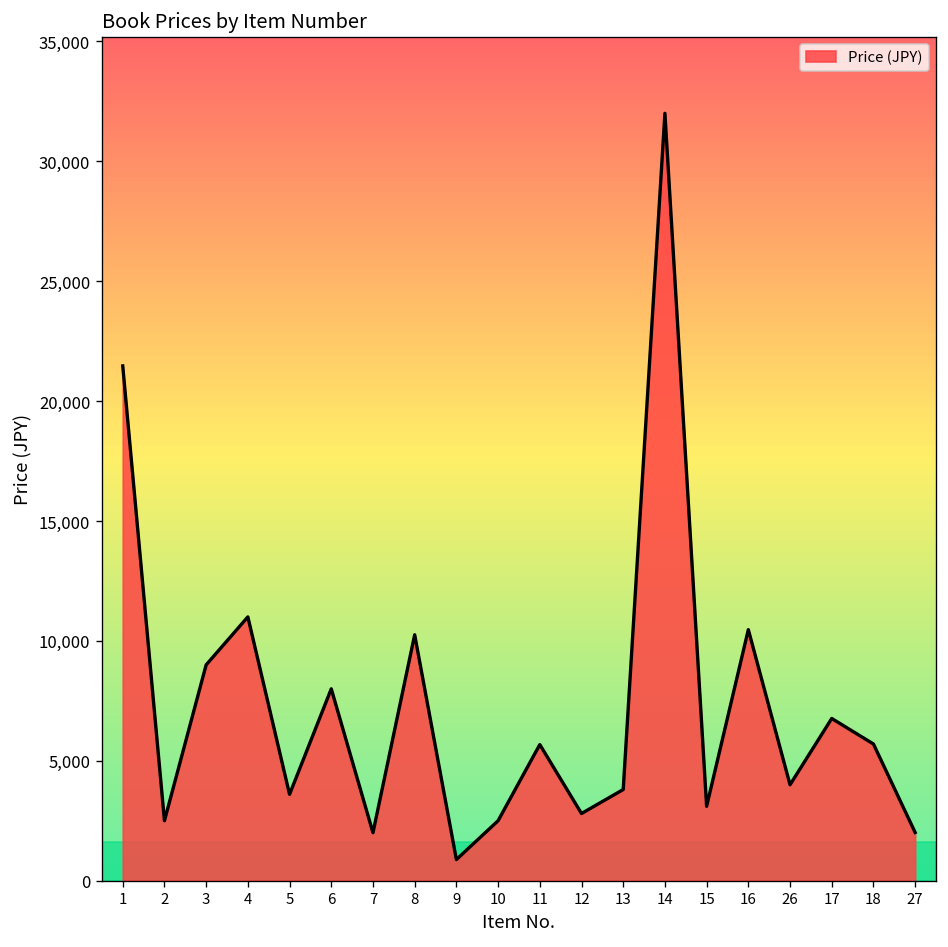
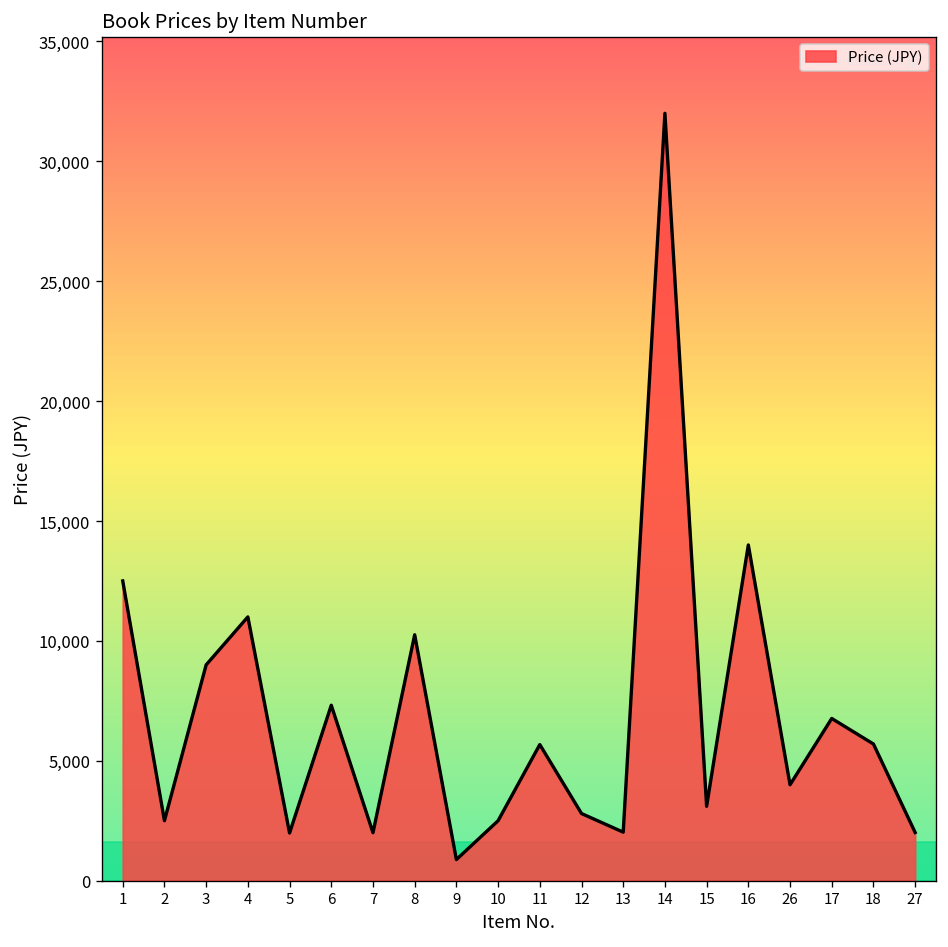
1: 21,500 -> 12,500
5: 3,600 -> 2,000
6: 8,000 -> 7,300
13: 3,800 -> 2,000
16: 10,500 -> 14,000
